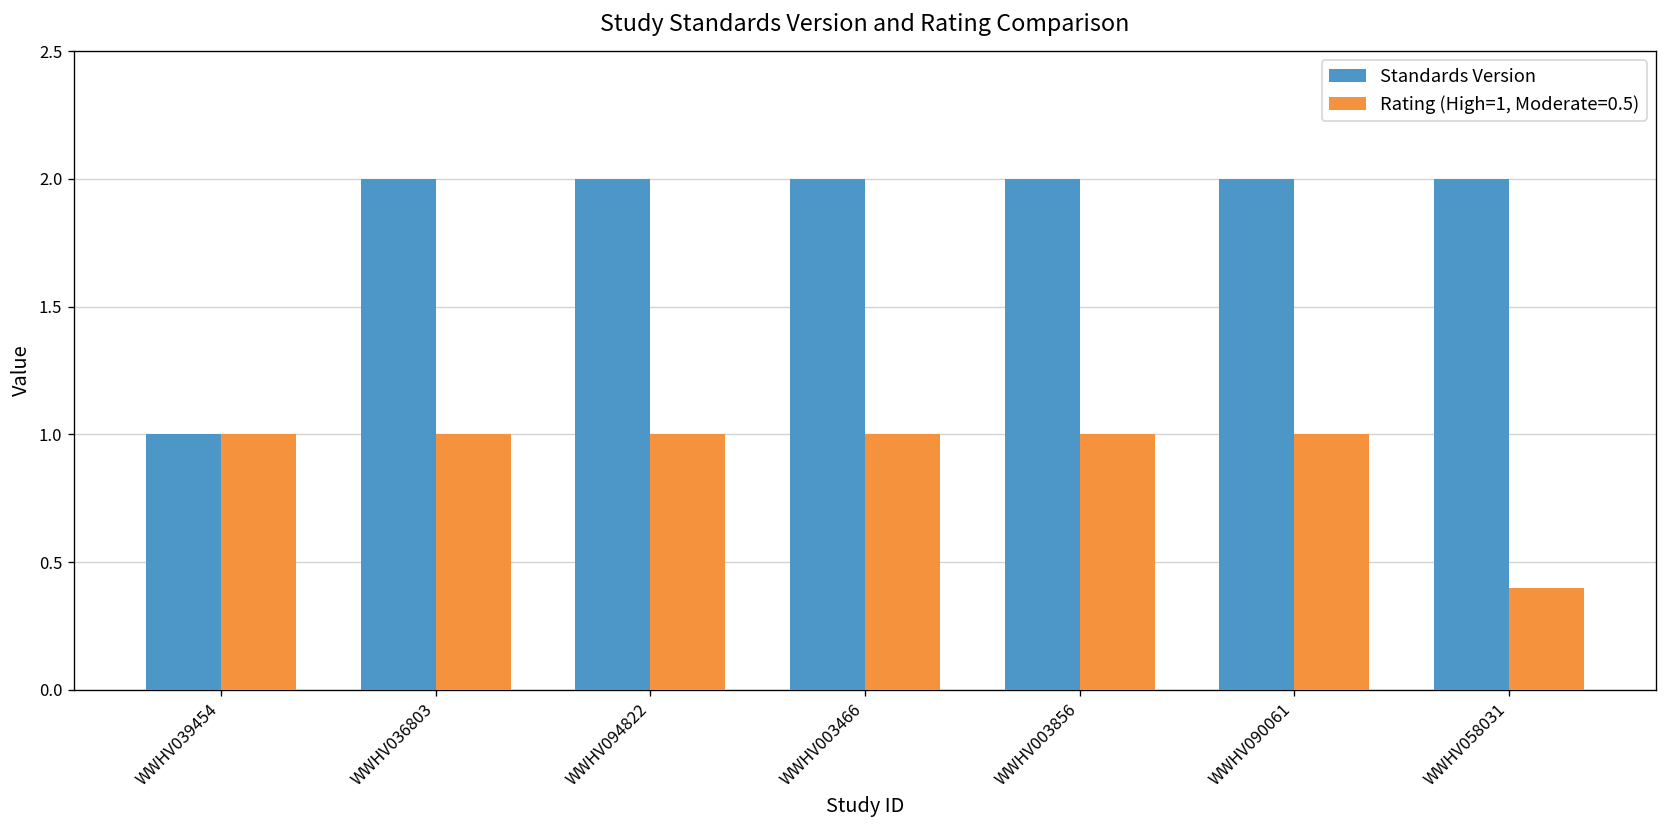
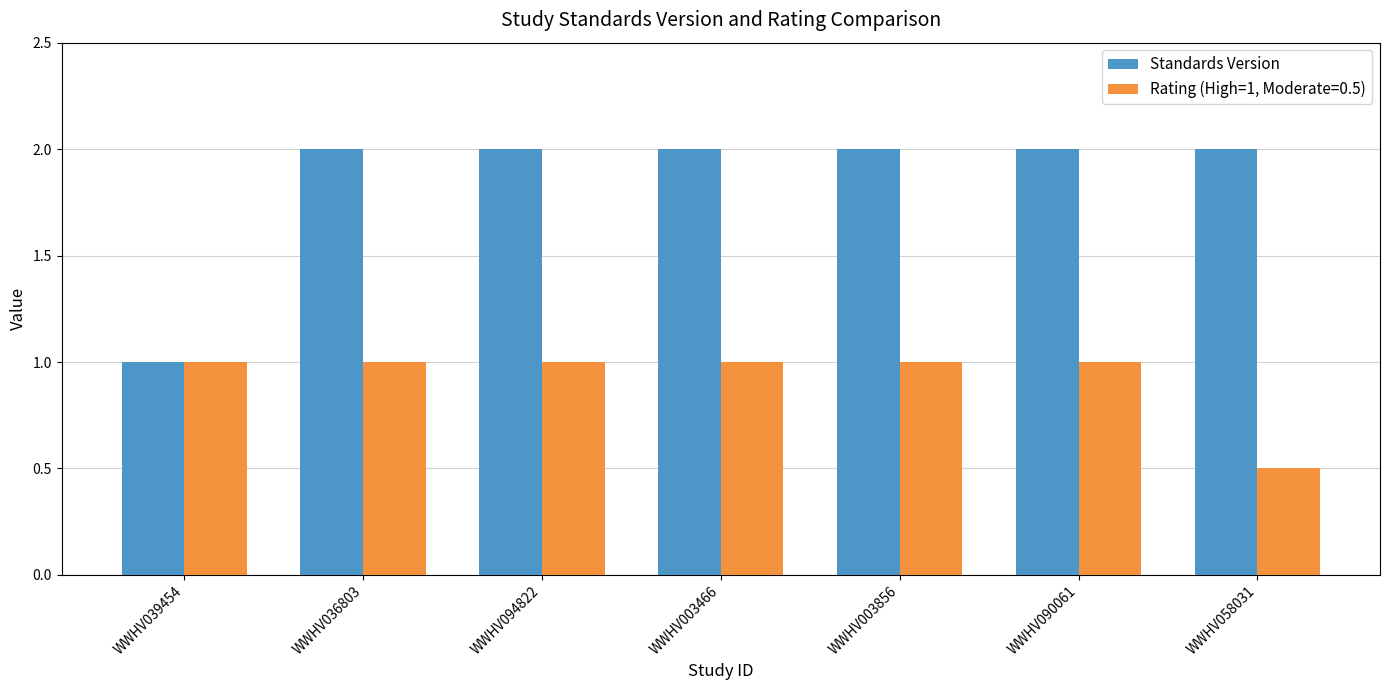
Rating (High=1, Moderate=0.5), WWHV058031: 0.4 -> 0.5
